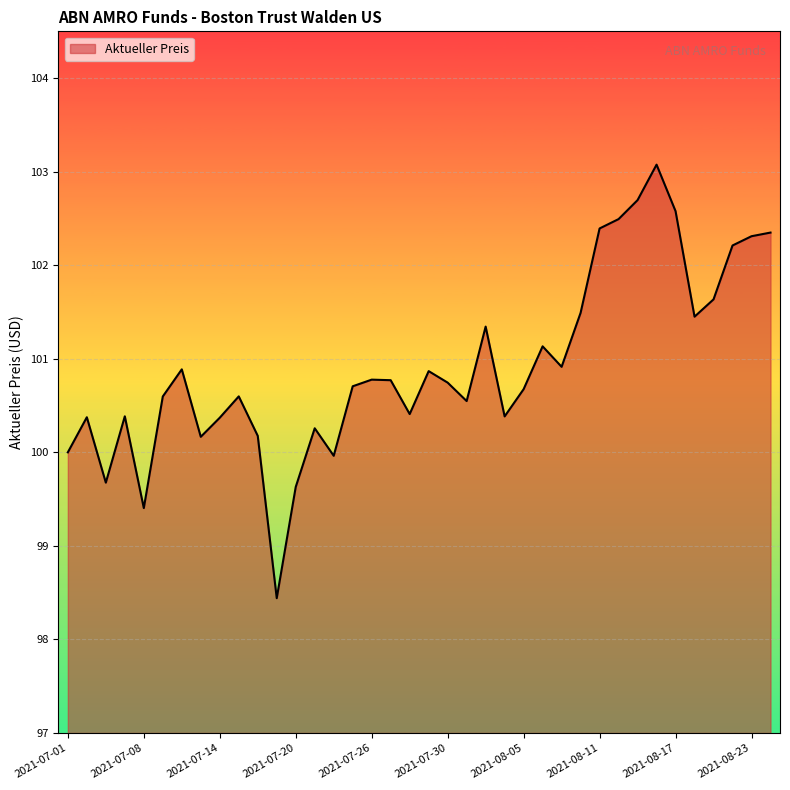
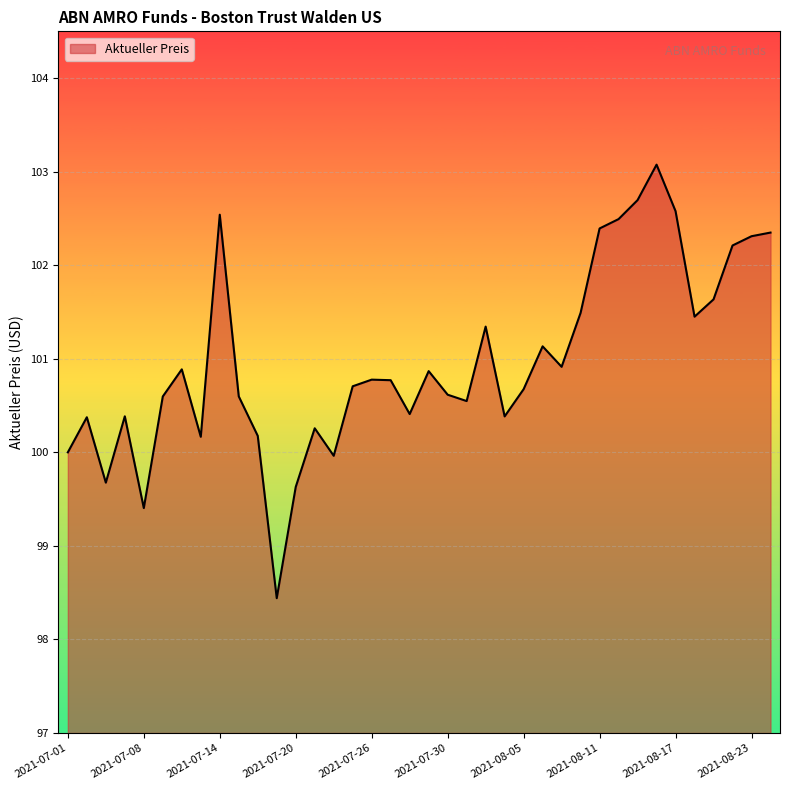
2021-07-14: 100.4 -> 102.5
2021-07-30: 100.7 -> 100.6
